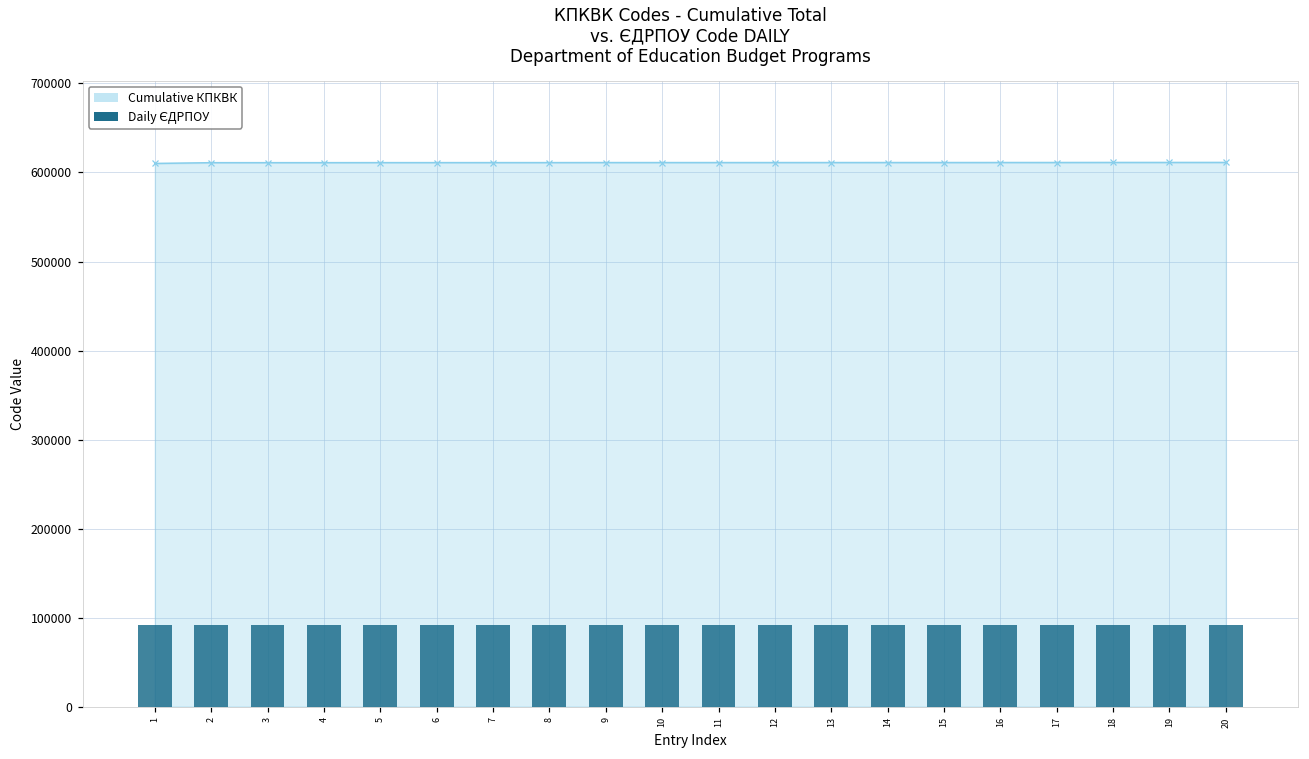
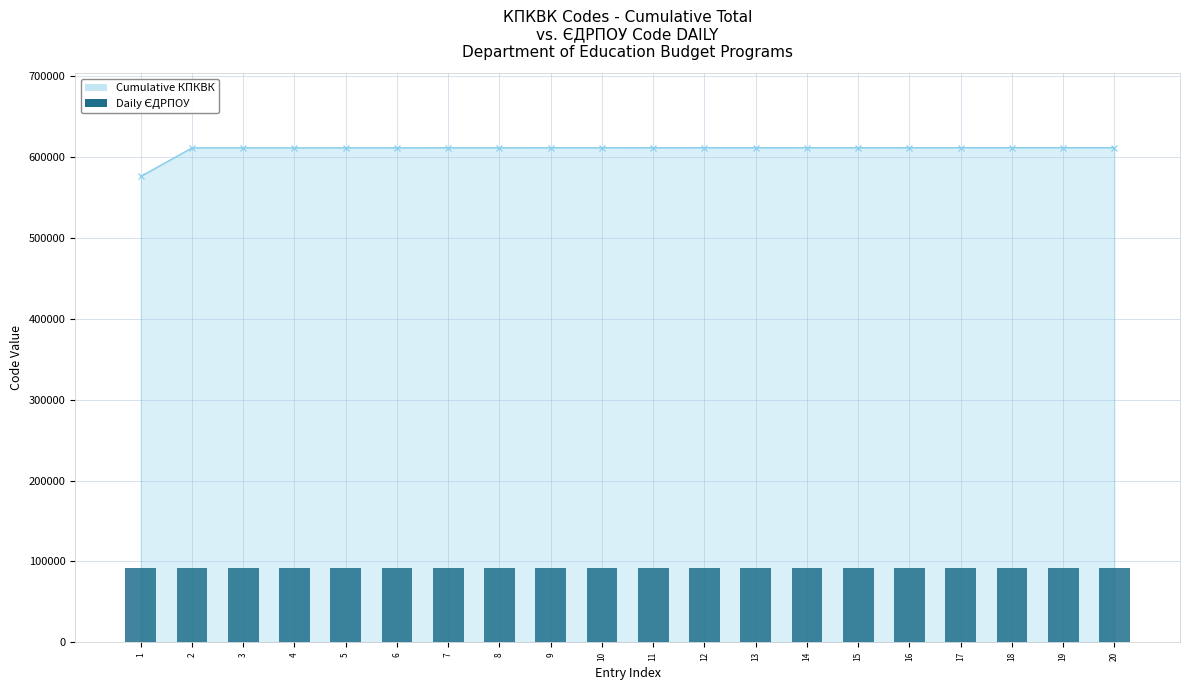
Cumulative КПКВК, 1: 610000 -> 580000
